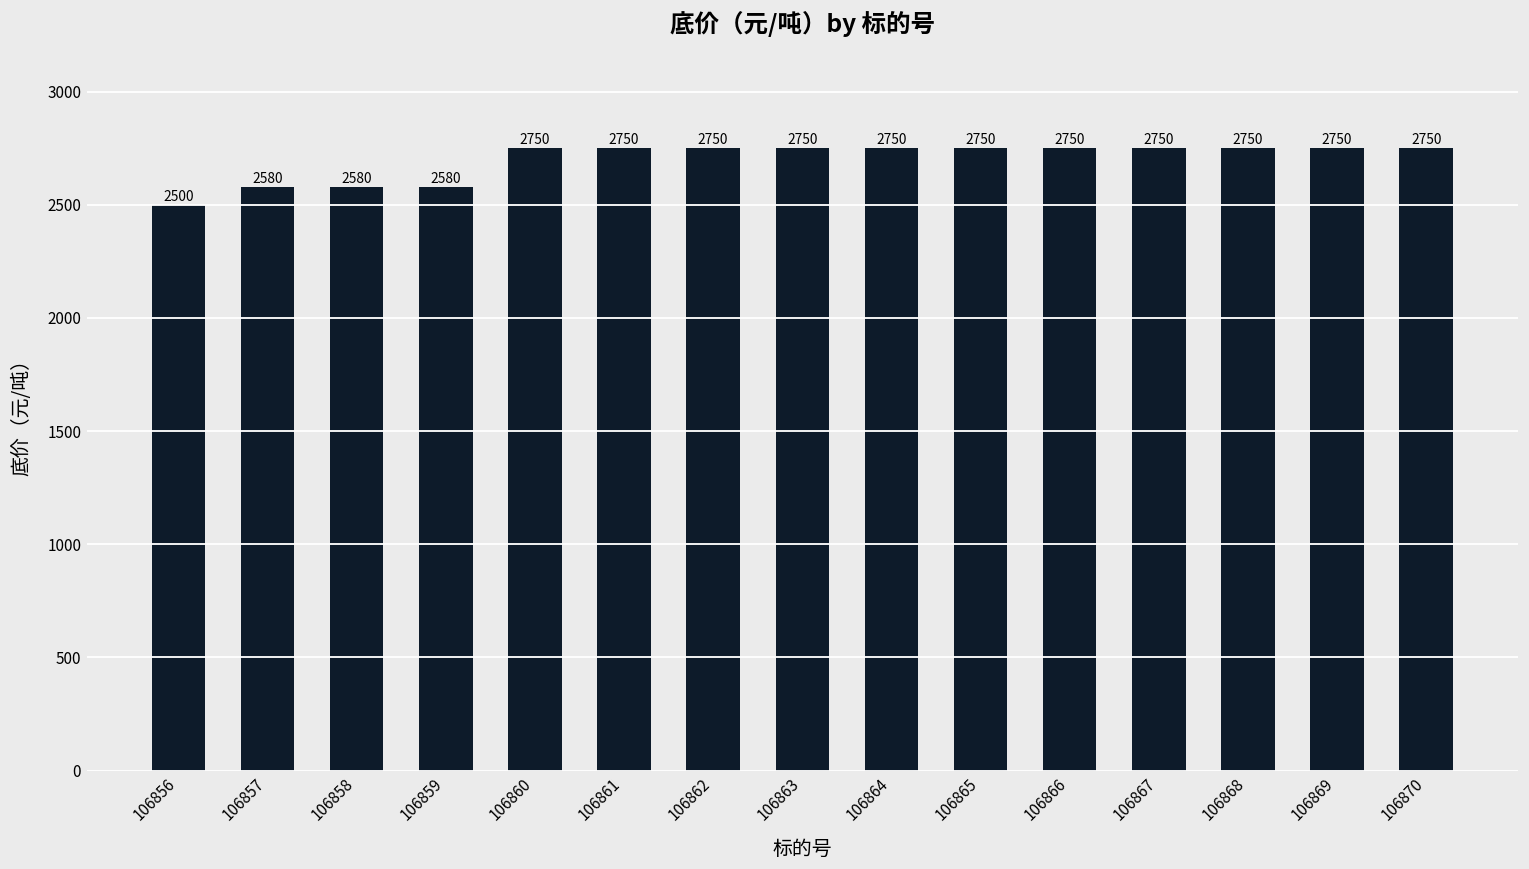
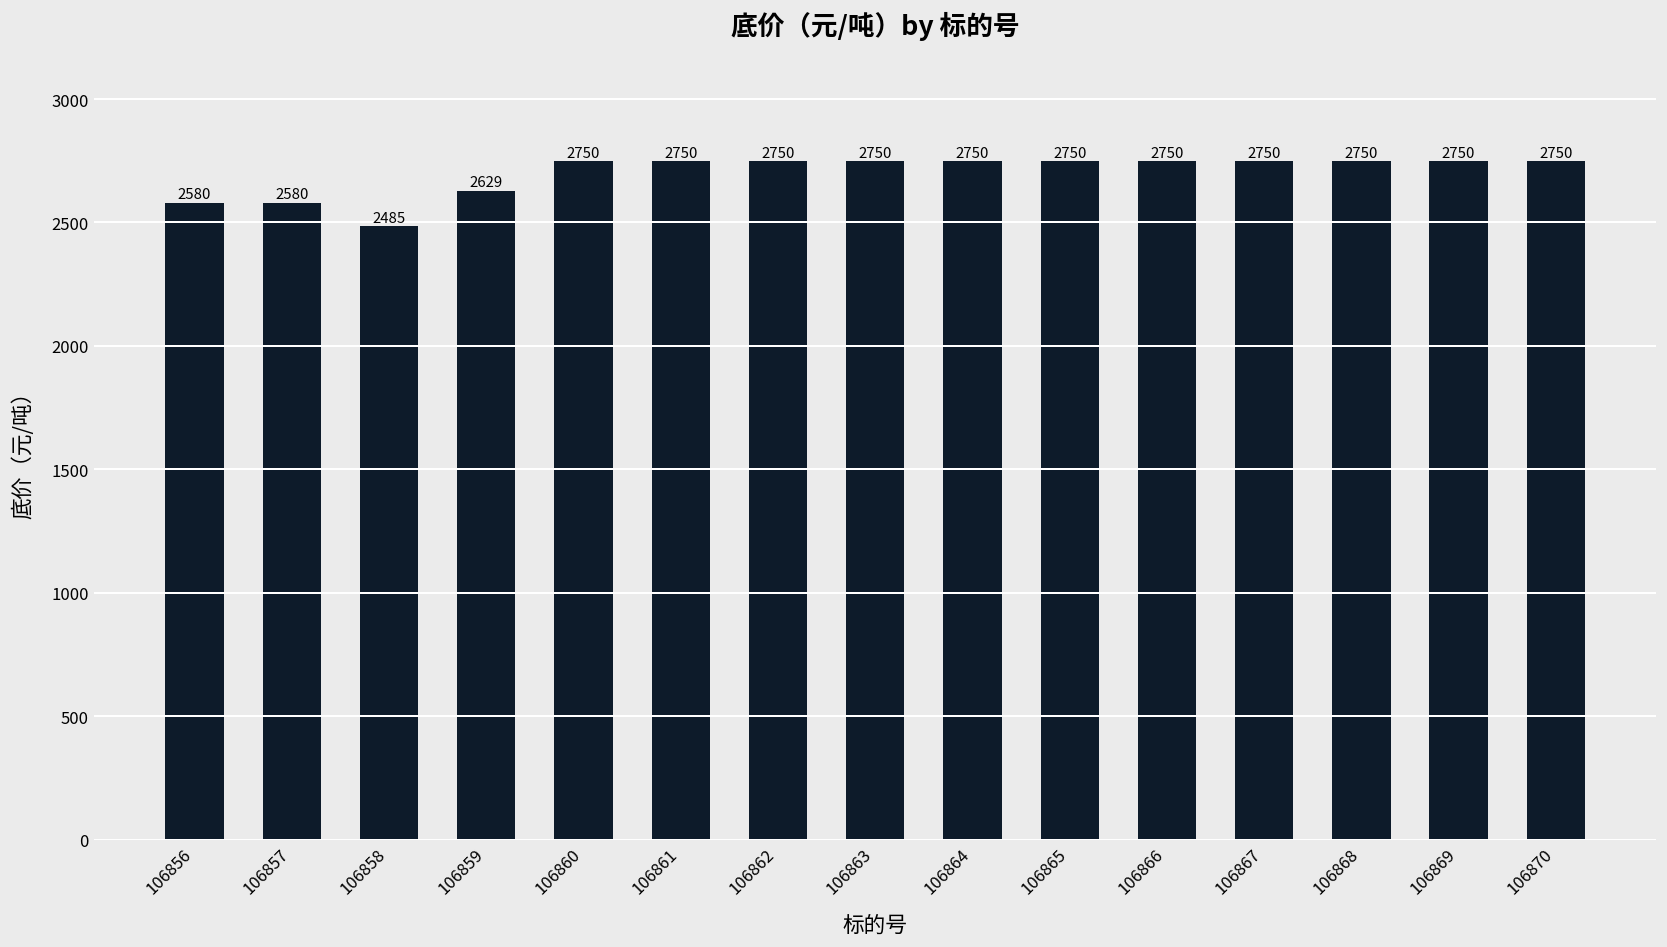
106856: 2500 -> 2580
106858: 2580 -> 2485
106859: 2580 -> 2629
